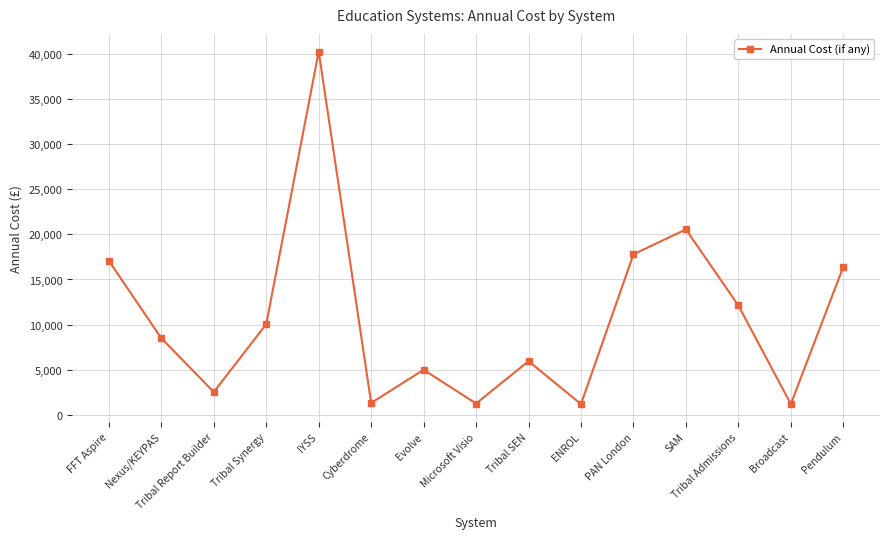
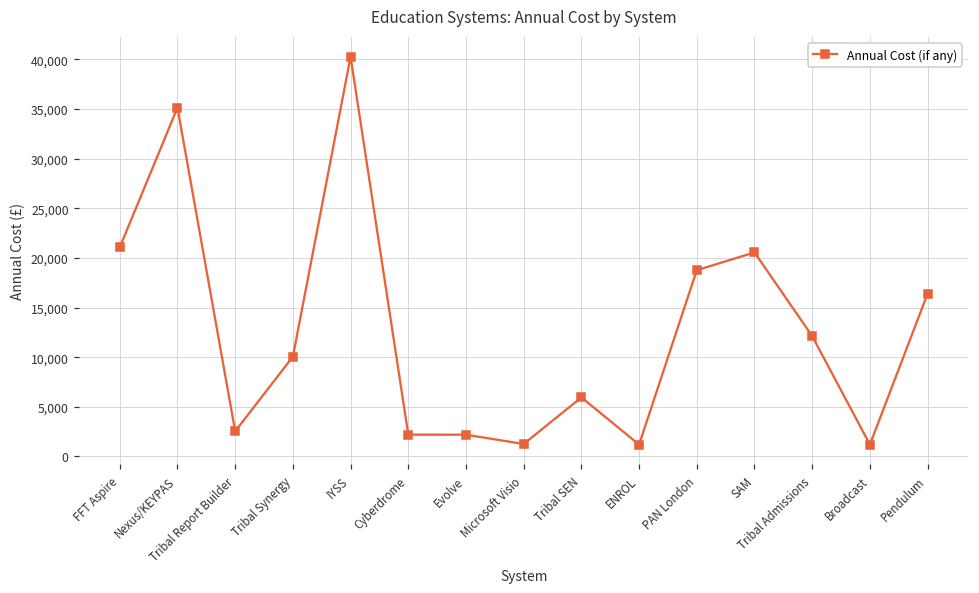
FFT Aspire: 17,000 -> 21,000
Nexus/KEYPAS: 8,000 -> 35,000
Cyberdrome: 1,000 -> 2,000
Evolve: 5,000 -> 2,000
PAN London: 18,000 -> 19,000
